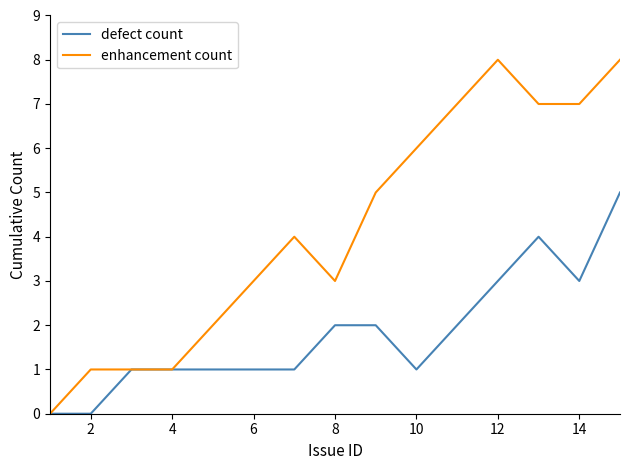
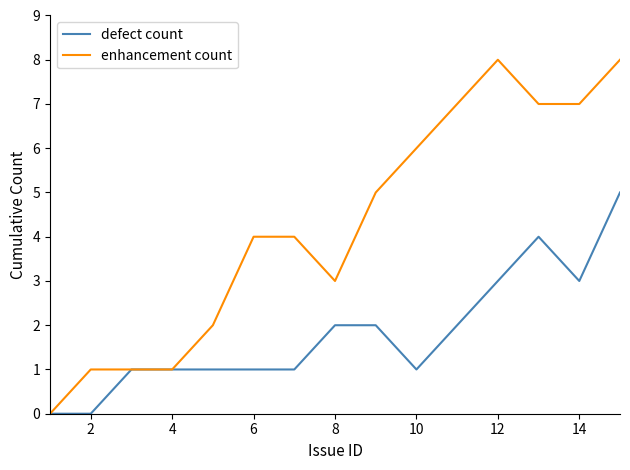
enhancement count, 6: 3 -> 4
